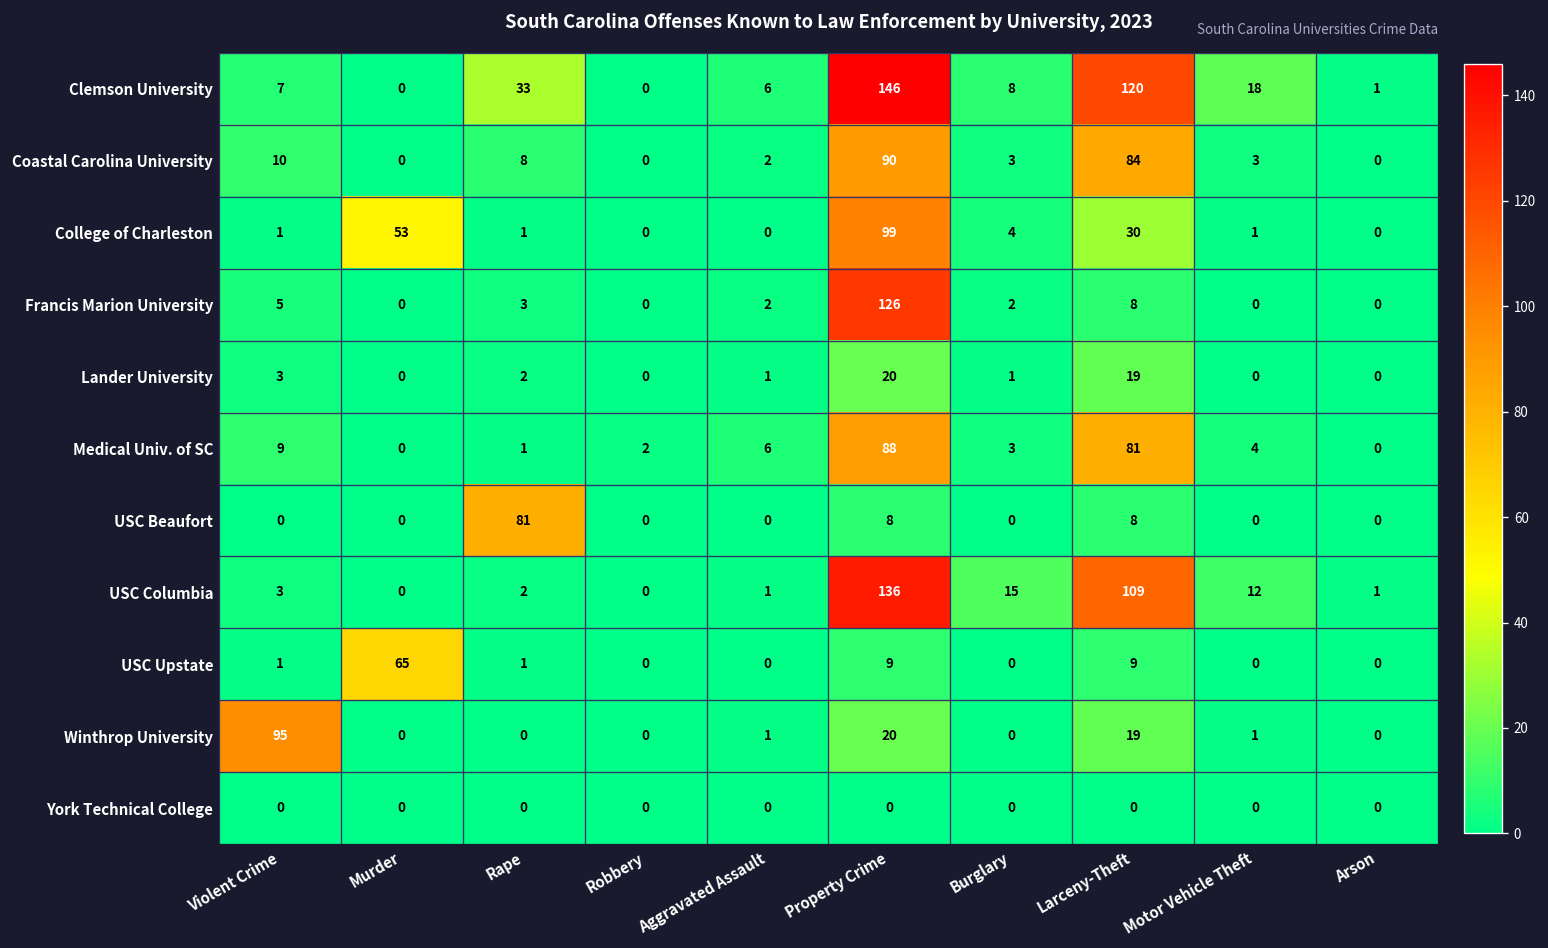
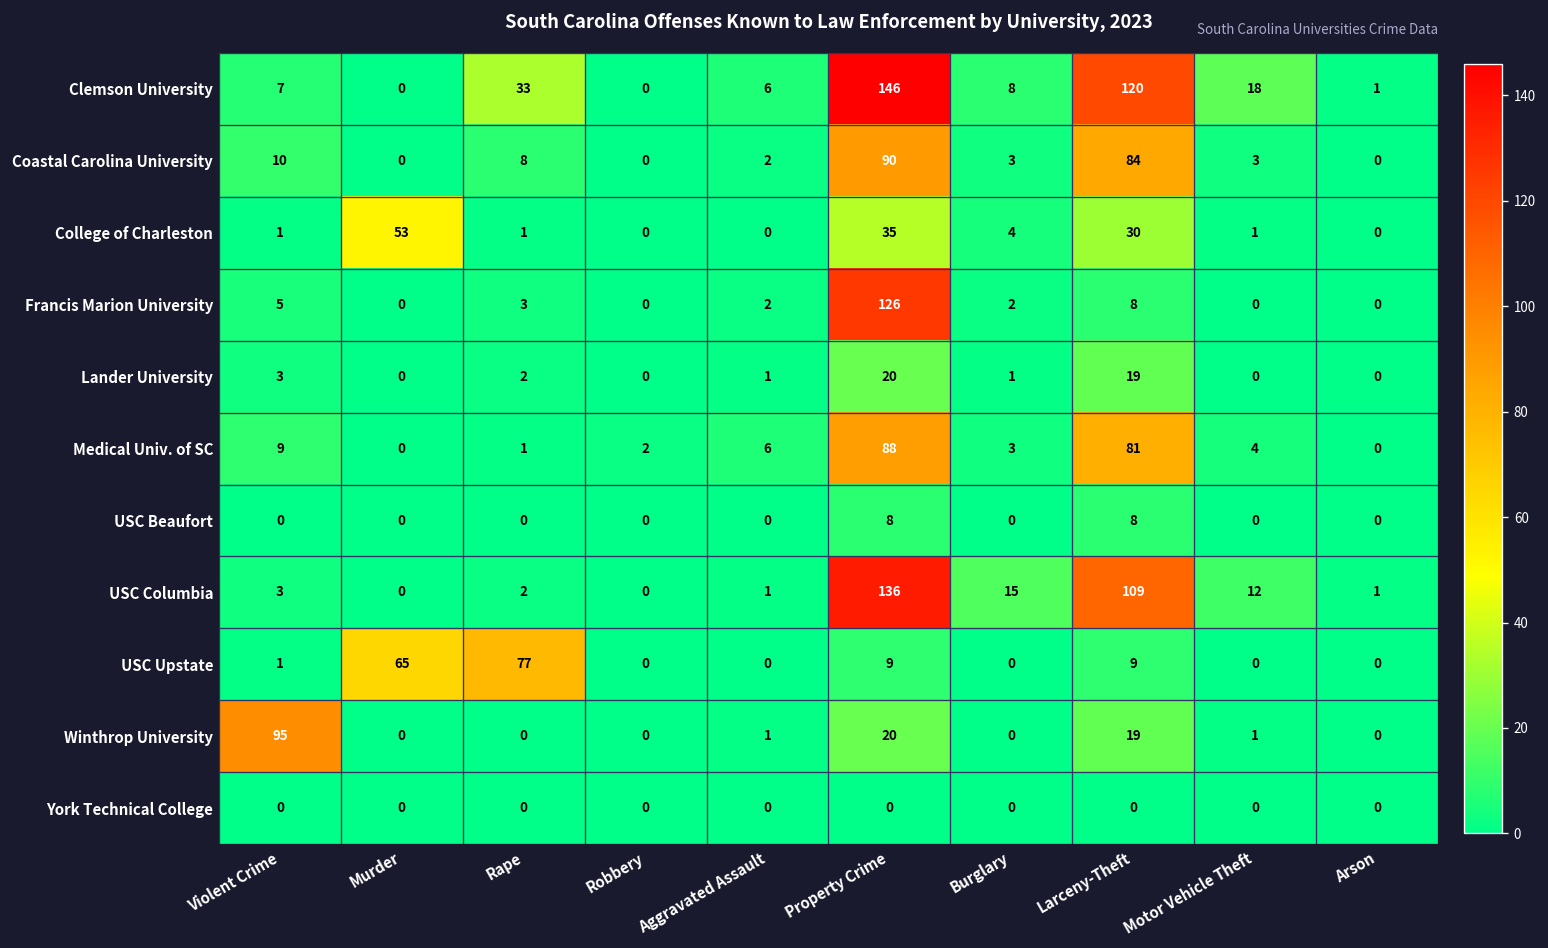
College of Charleston, Property Crime: 99 -> 35
USC Beaufort, Rape: 81 -> 0
USC Upstate, Rape: 1 -> 77
